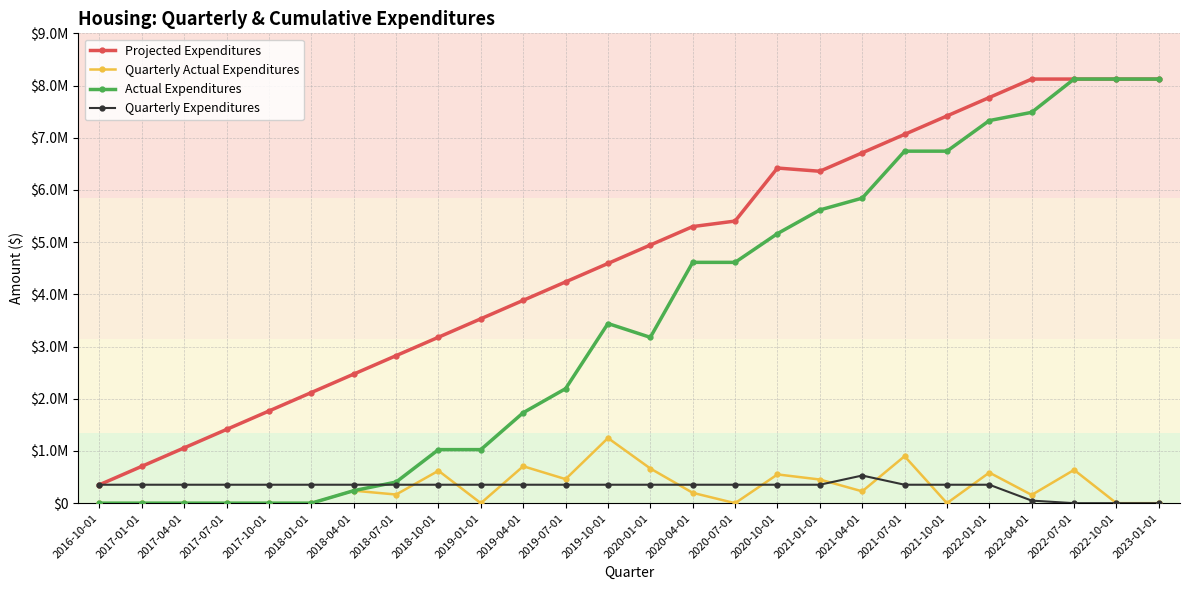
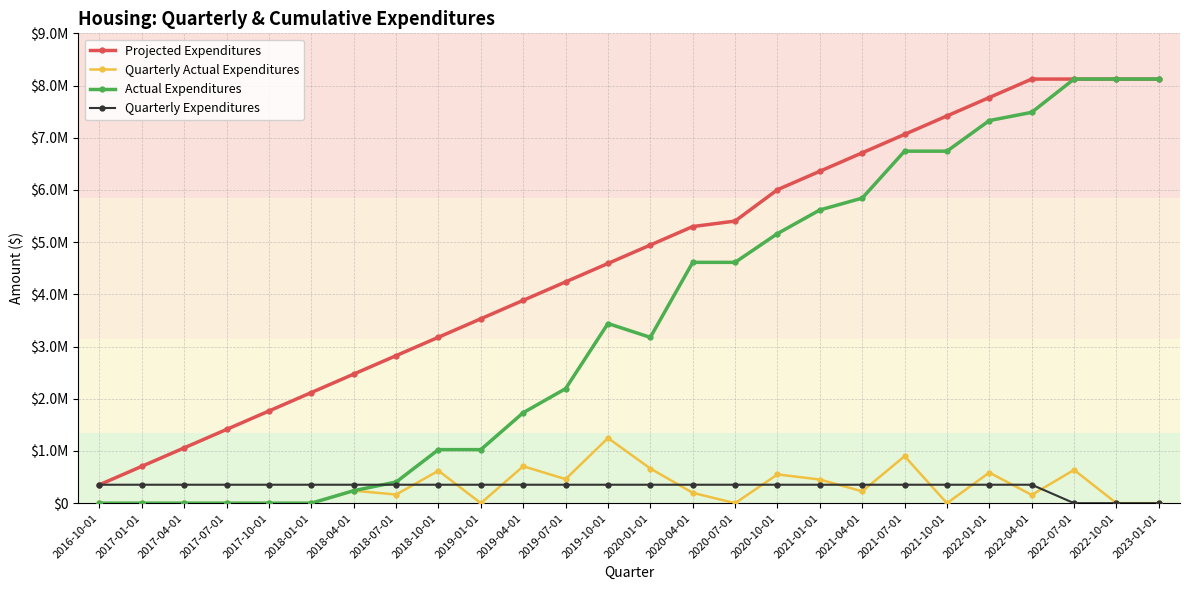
Projected Expenditures, 2020-10-01: $6400000 -> $6000000
Quarterly Expenditures, 2021-04-01: $500000 -> $400000
Quarterly Expenditures, 2022-04-01: $0 -> $400000
